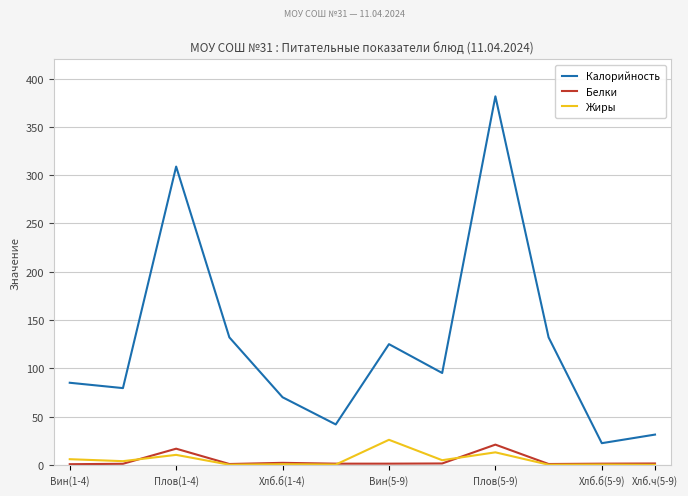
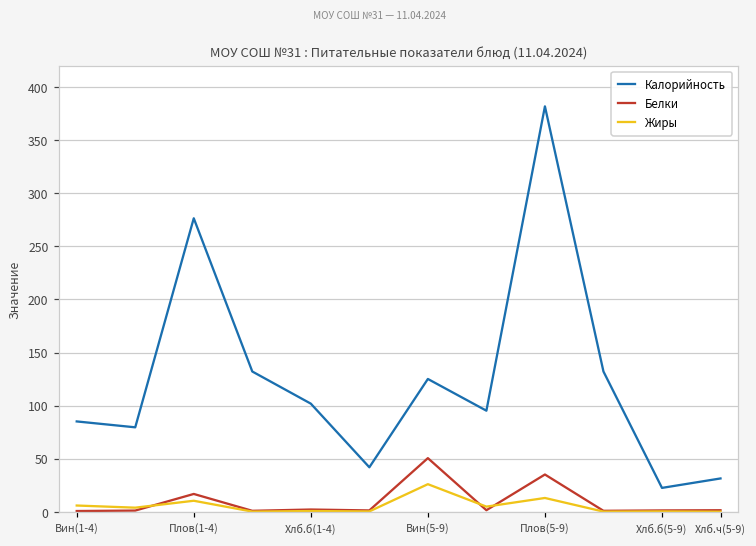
Калорийность, Плов(1-4): 310 -> 280
Калорийность, Хлб.б(1-4): 70 -> 100
Белки, Вин(5-9): 0 -> 50
Белки, Плов(5-9): 20 -> 40
